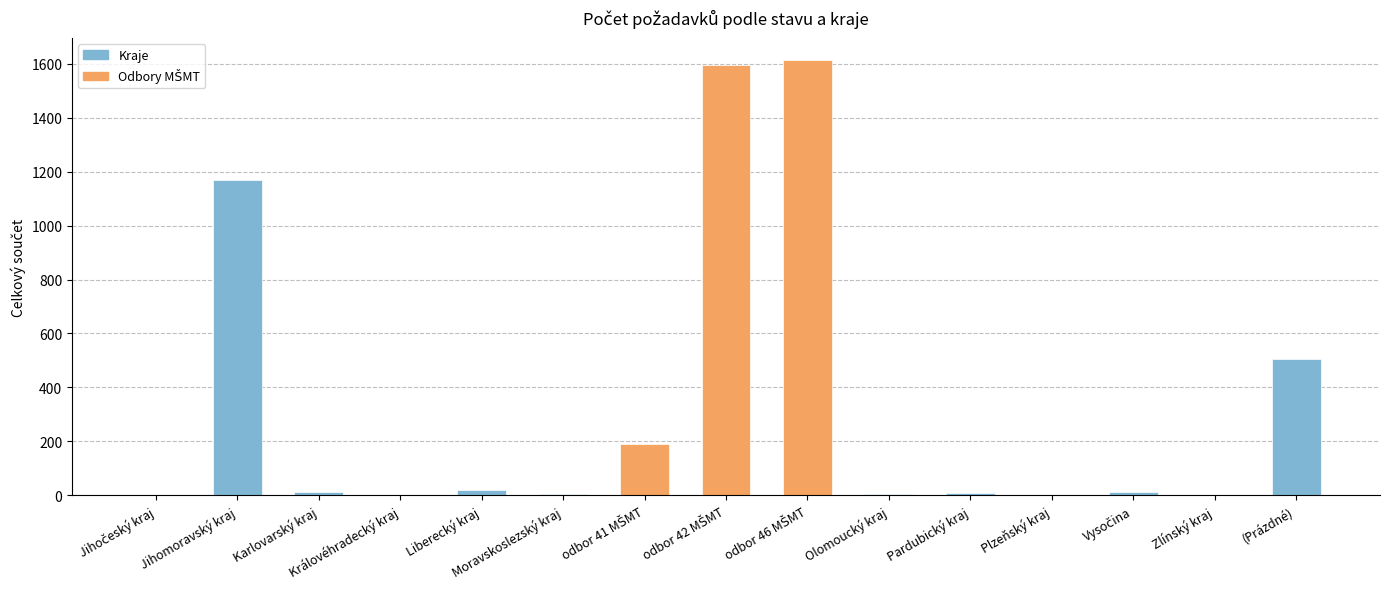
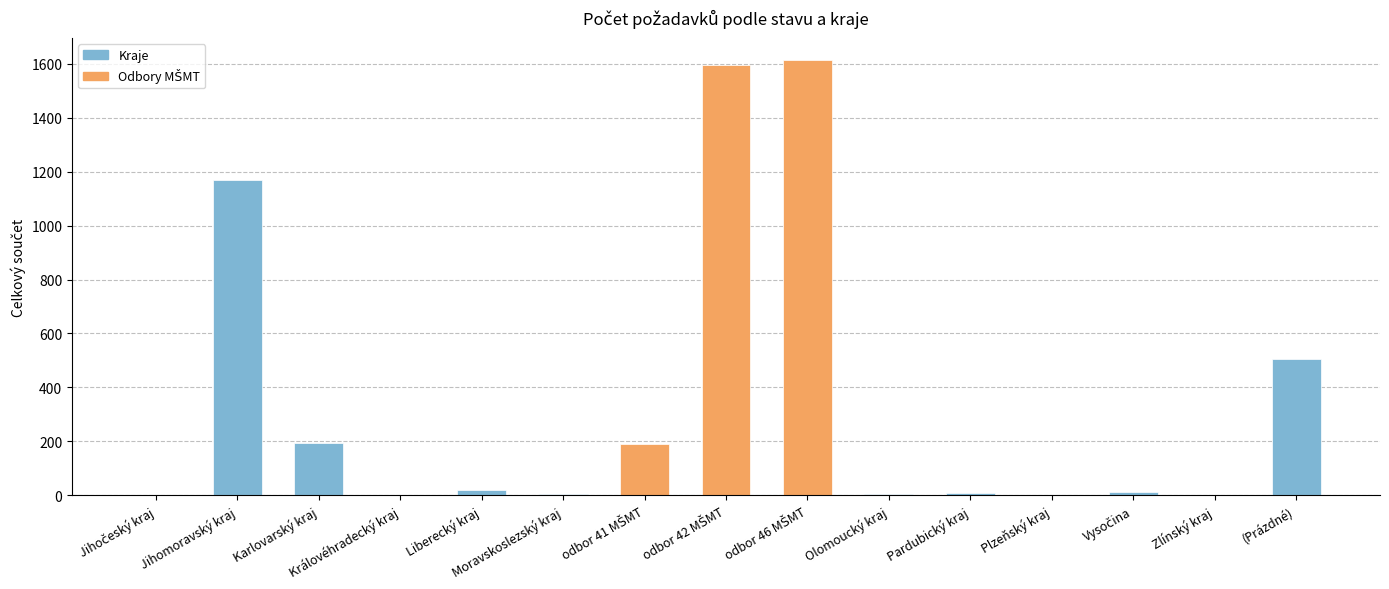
Karlovarský kraj: 10 -> 190
